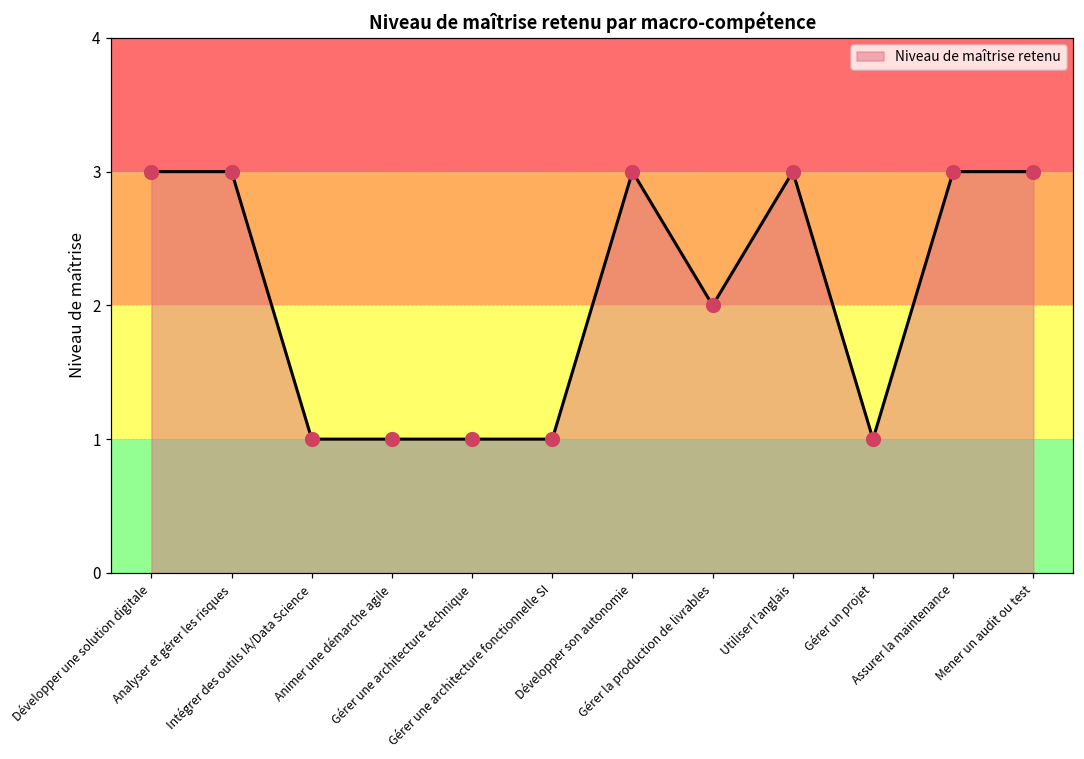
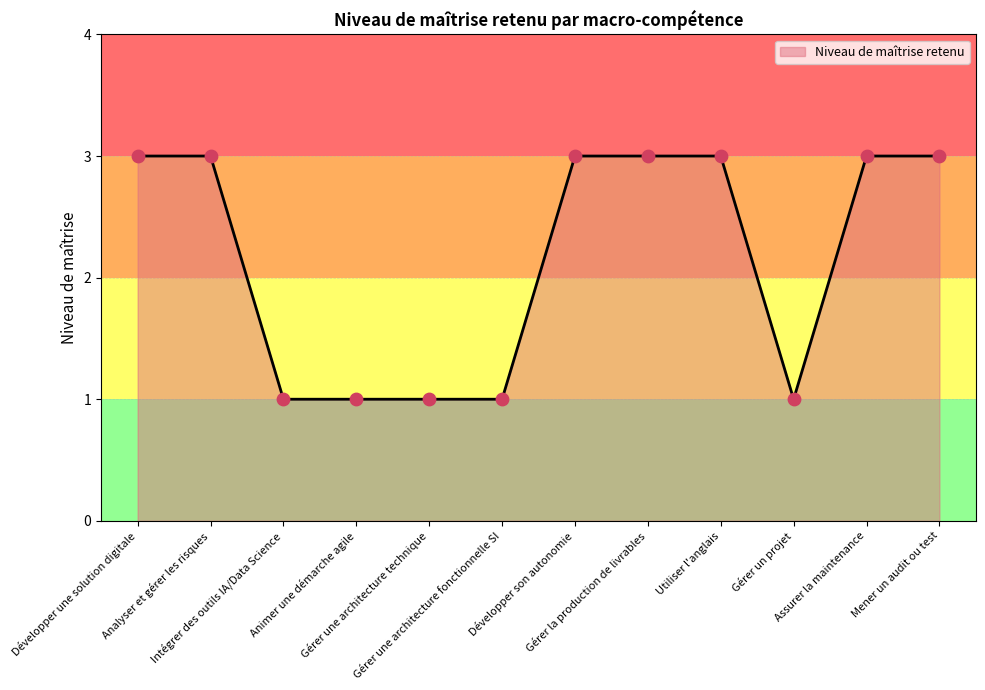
Gérer la production de livrables: 2 -> 3
